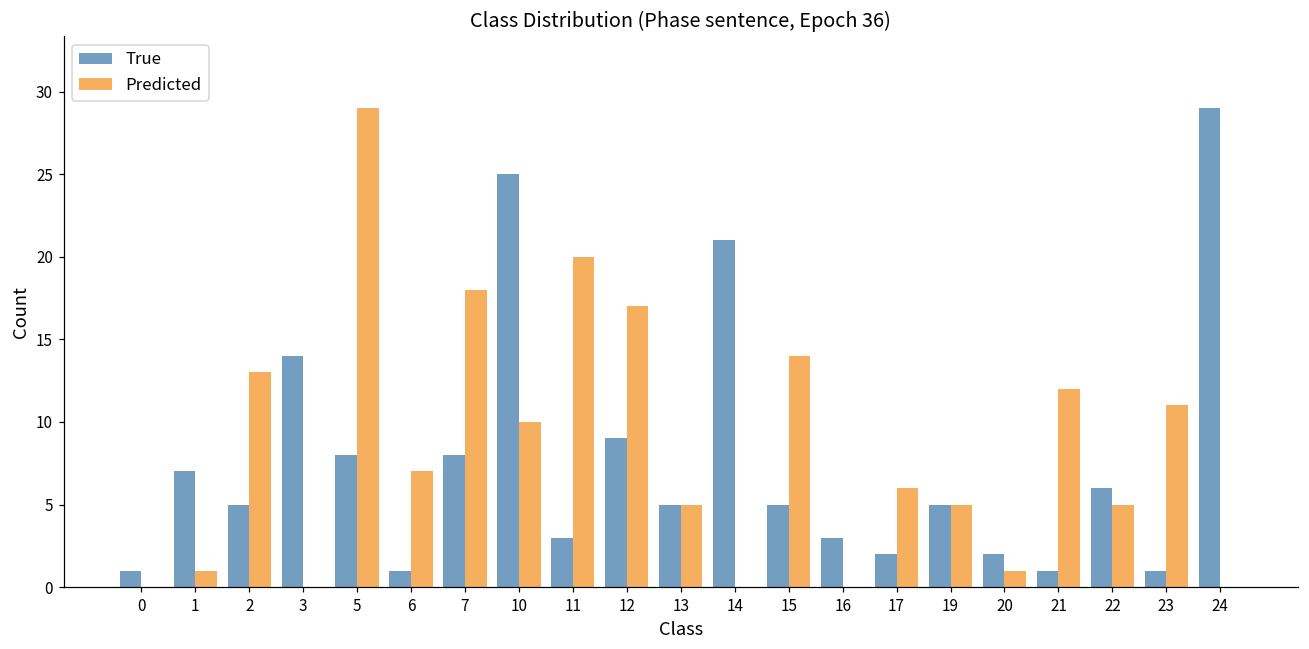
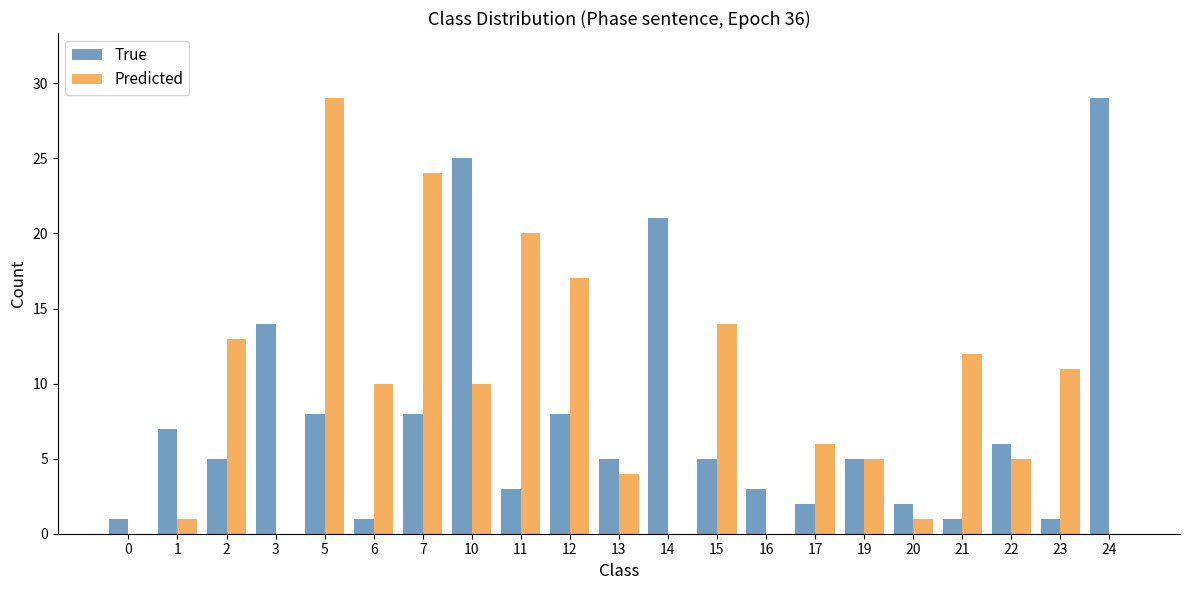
Predicted, 6: 7 -> 10
Predicted, 7: 18 -> 24
True, 12: 9 -> 8
Predicted, 13: 5 -> 4
